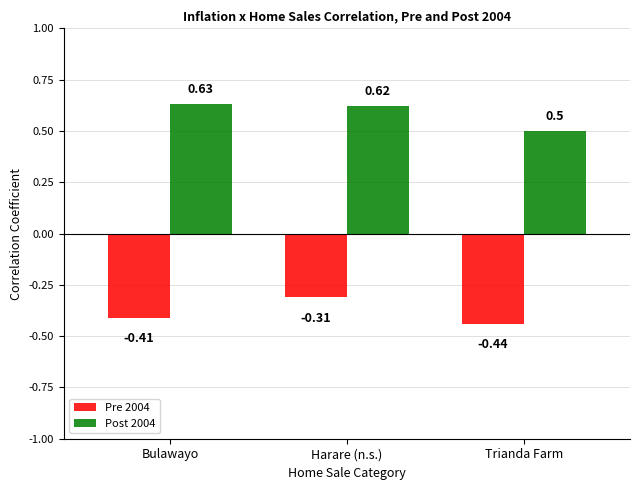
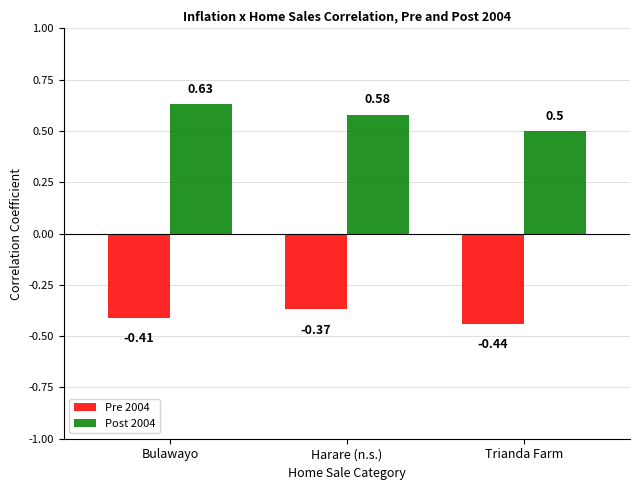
Pre 2004, Harare (n.s.): -0.31 -> -0.37
Post 2004, Harare (n.s.): 0.62 -> 0.58
